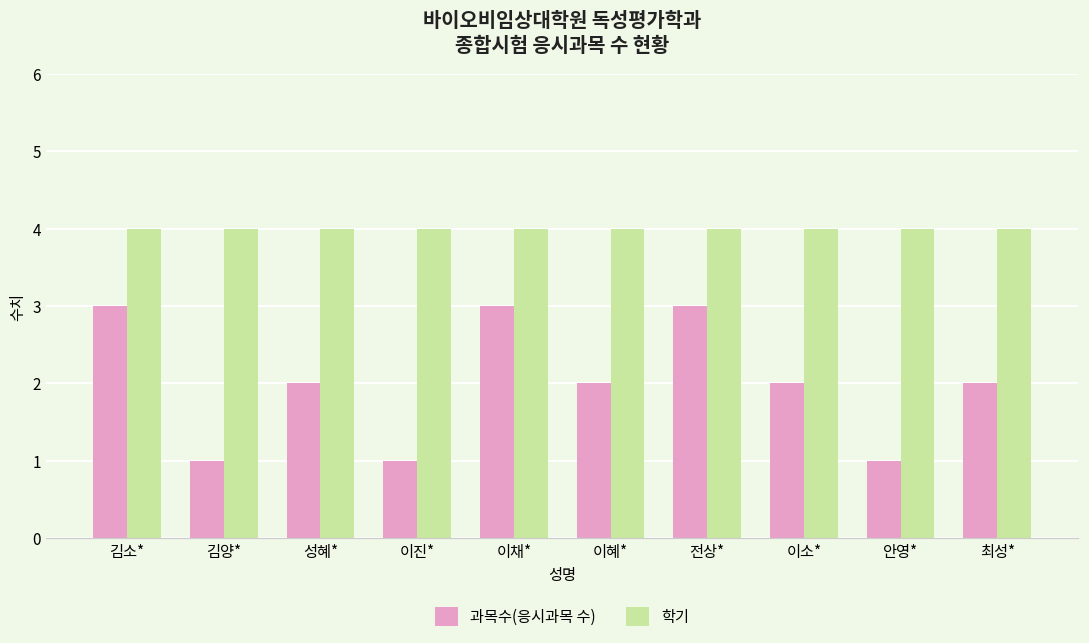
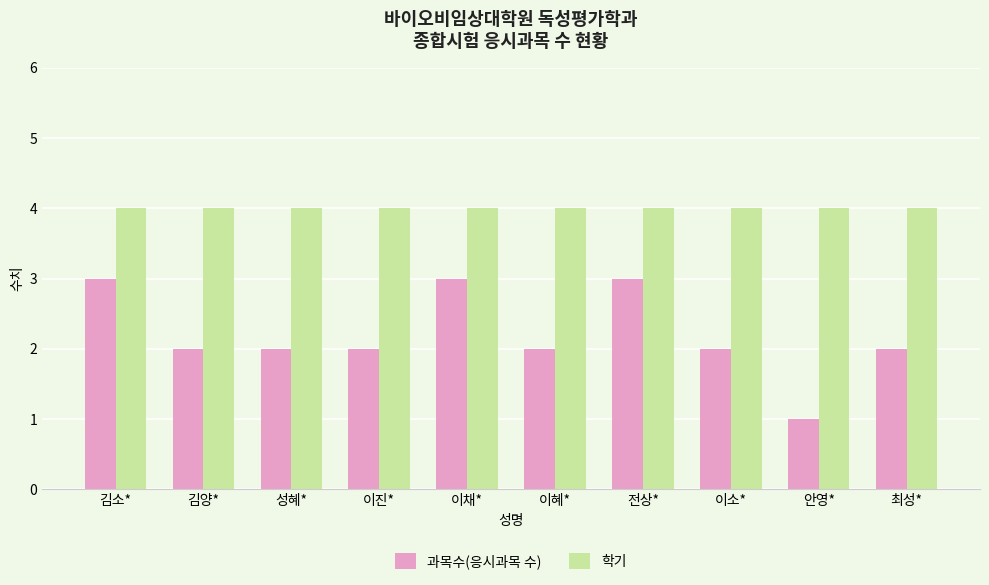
과목수(응시과목 수), 김양*: 1 -> 2
과목수(응시과목 수), 이진*: 1 -> 2
